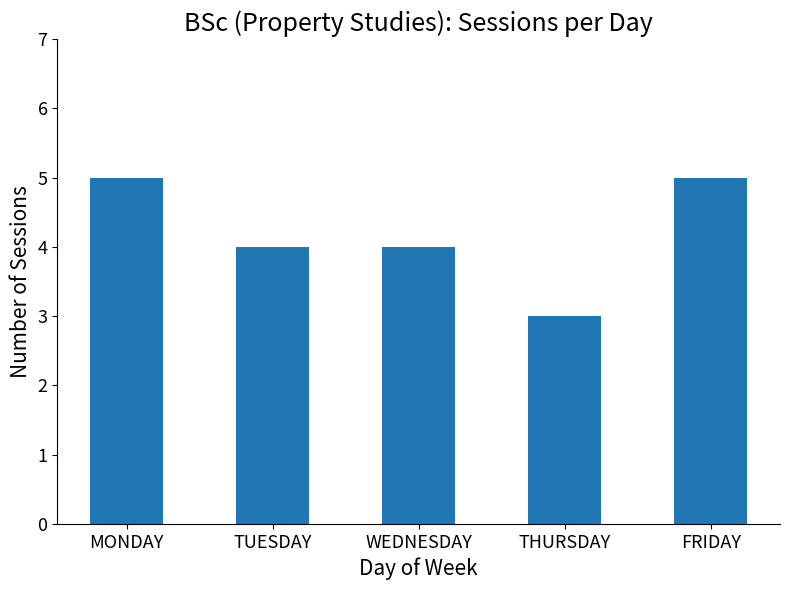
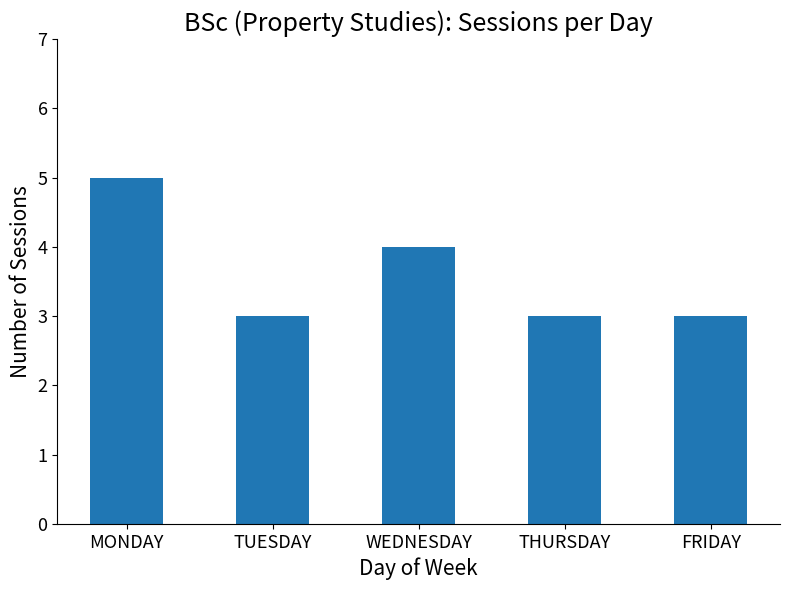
TUESDAY: 4 -> 3
FRIDAY: 5 -> 3
